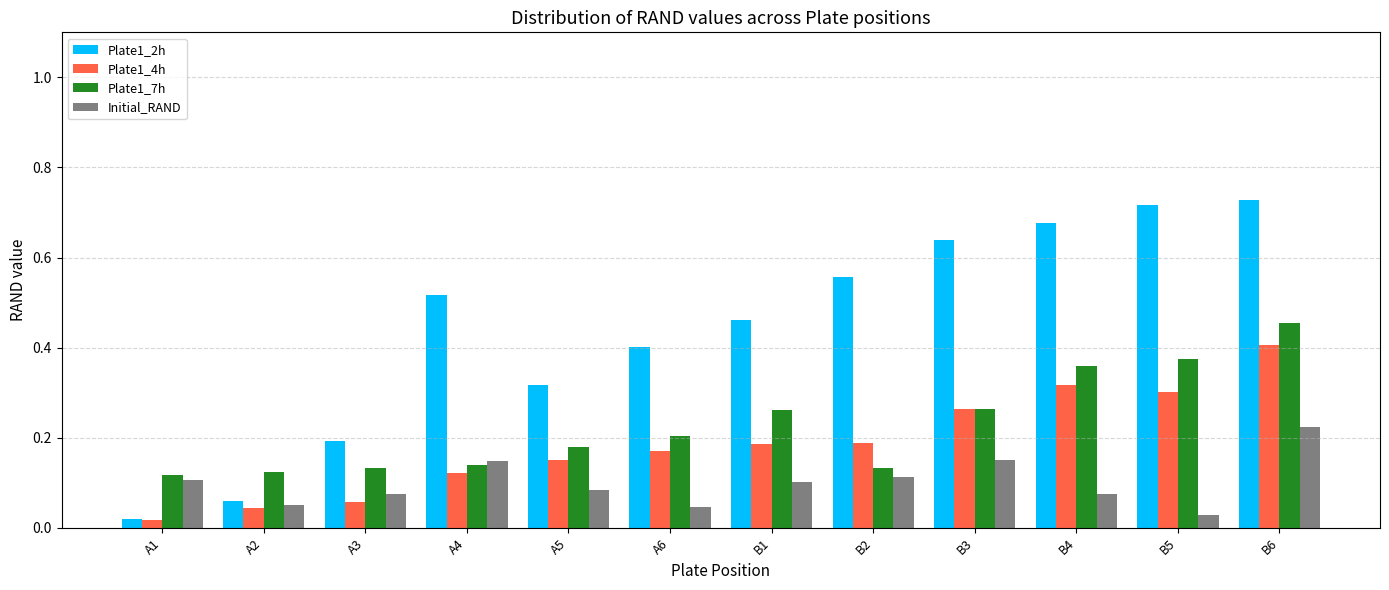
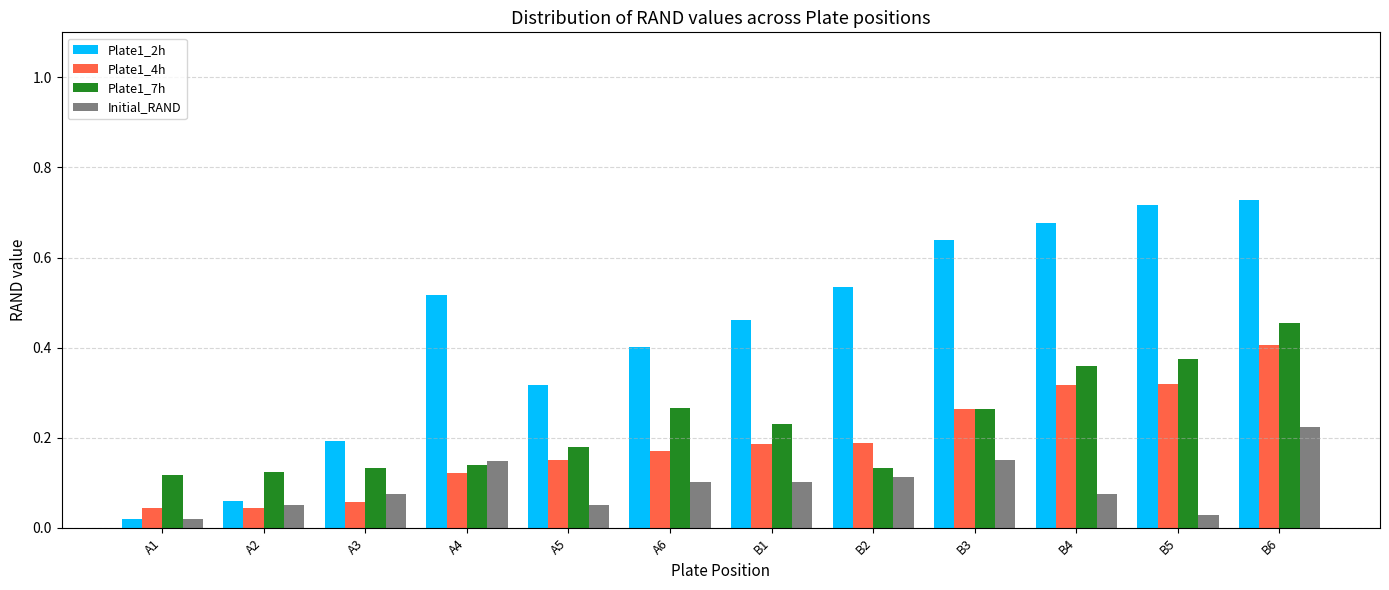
Plate1_4h, A1: 0.02 -> 0.04
Initial_RAND, A1: 0.11 -> 0.02
Initial_RAND, A5: 0.08 -> 0.05
Plate1_7h, A6: 0.20 -> 0.27
Initial_RAND, A6: 0.05 -> 0.10
Plate1_7h, B1: 0.26 -> 0.23
Plate1_2h, B2: 0.56 -> 0.53
Plate1_4h, B5: 0.30 -> 0.32
